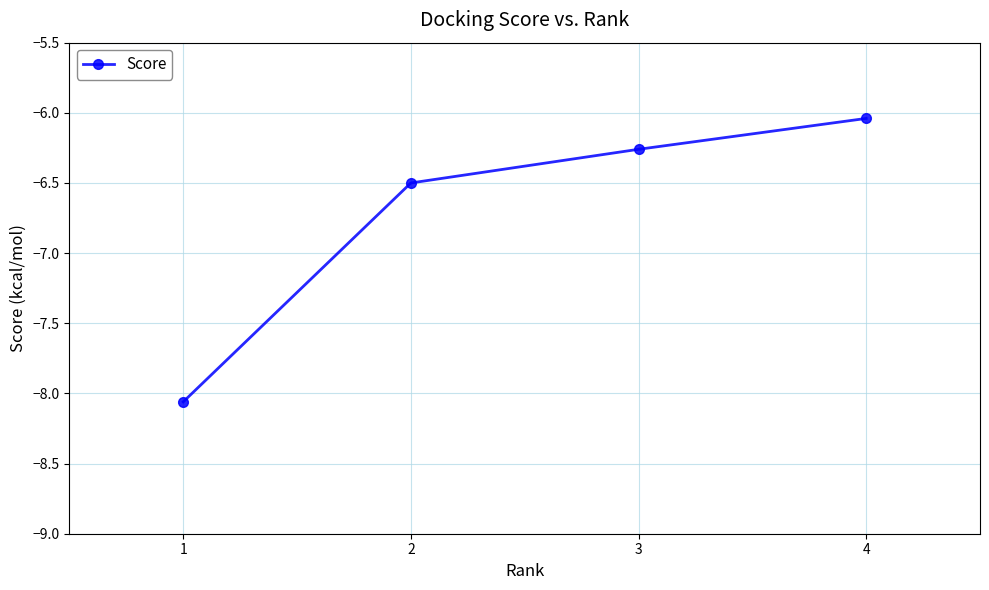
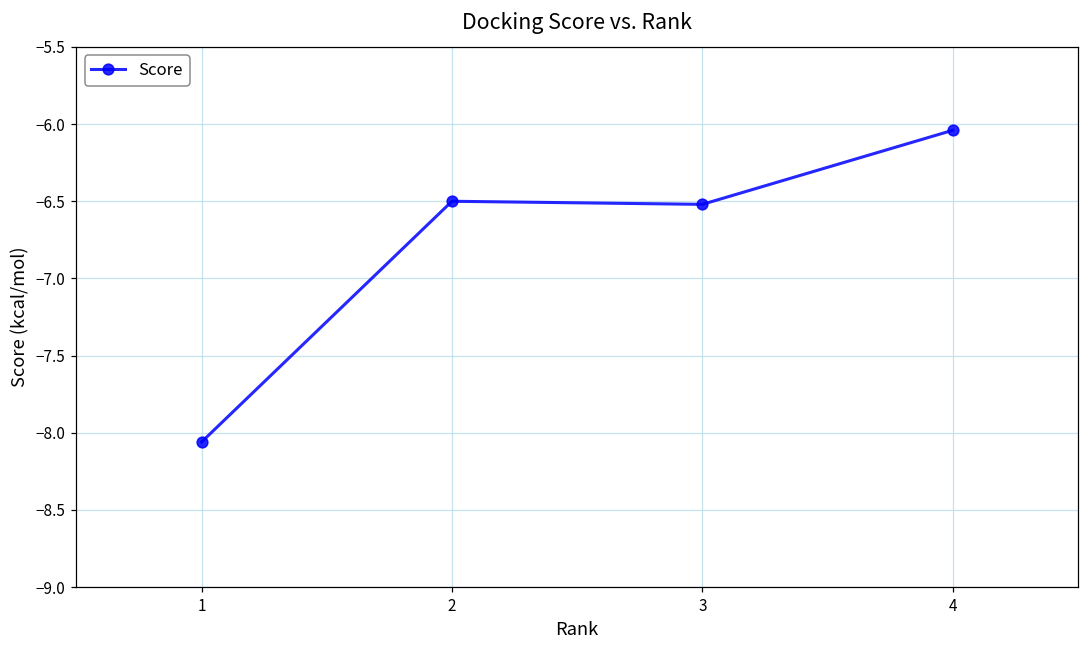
3: -6.26 -> -6.52
